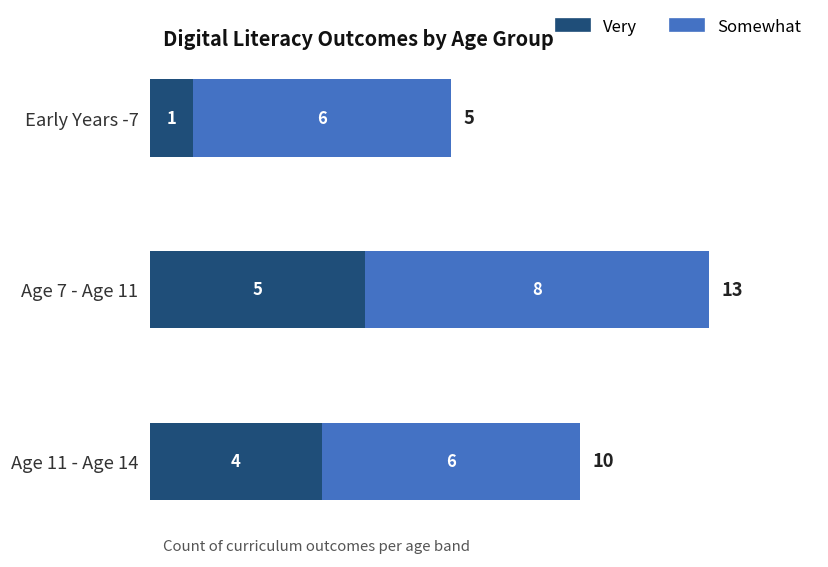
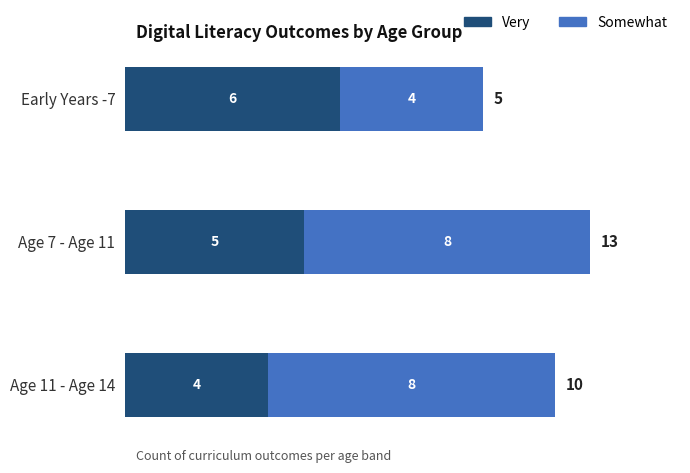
Very, Early Years -7: 1 -> 6
Somewhat, Early Years -7: 6 -> 4
Somewhat, Age 11 - Age 14: 6 -> 8
